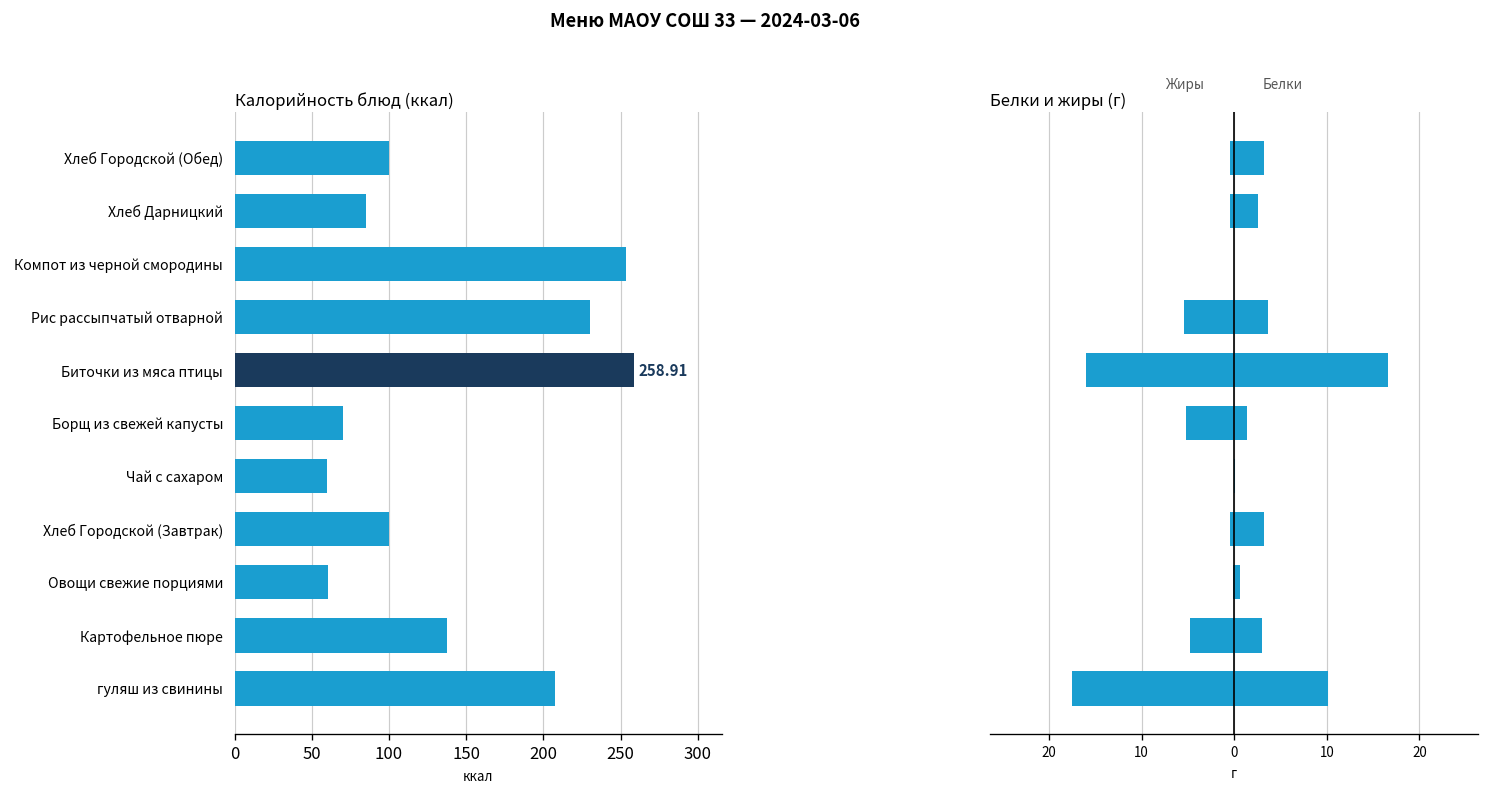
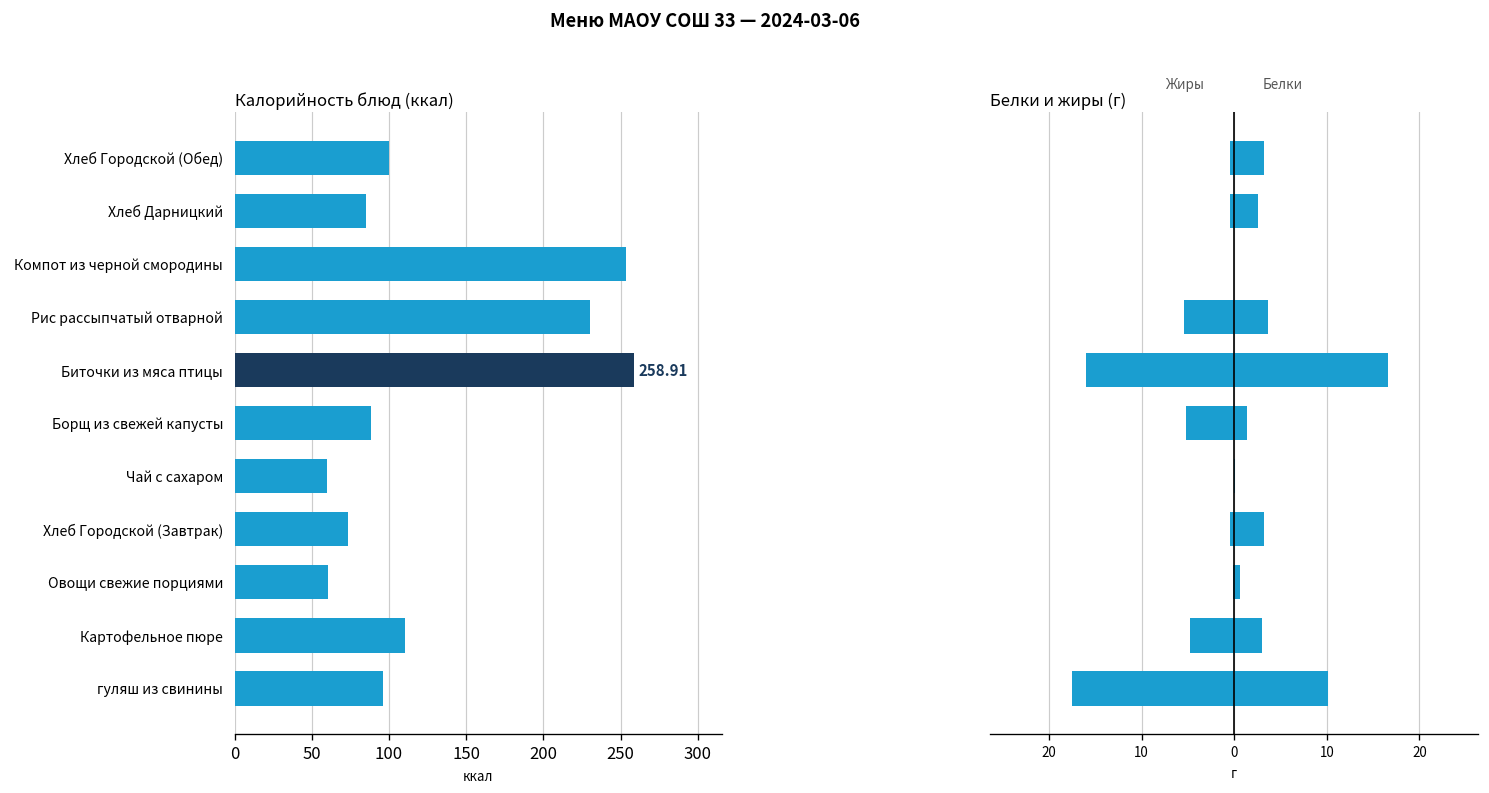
Калорийность блюд (ккал), Борщ из свежей капусты: 70 -> 88
Калорийность блюд (ккал), Хлеб Городской (Завтрак): 100 -> 73
Калорийность блюд (ккал), Картофельное пюре: 137 -> 110
Калорийность блюд (ккал), гуляш из свинины: 208 -> 96
